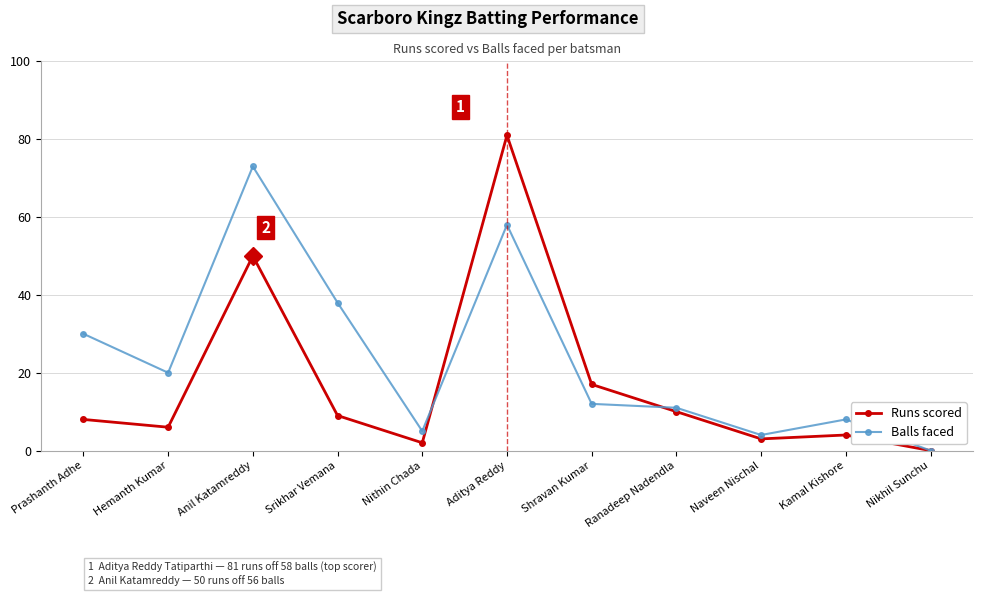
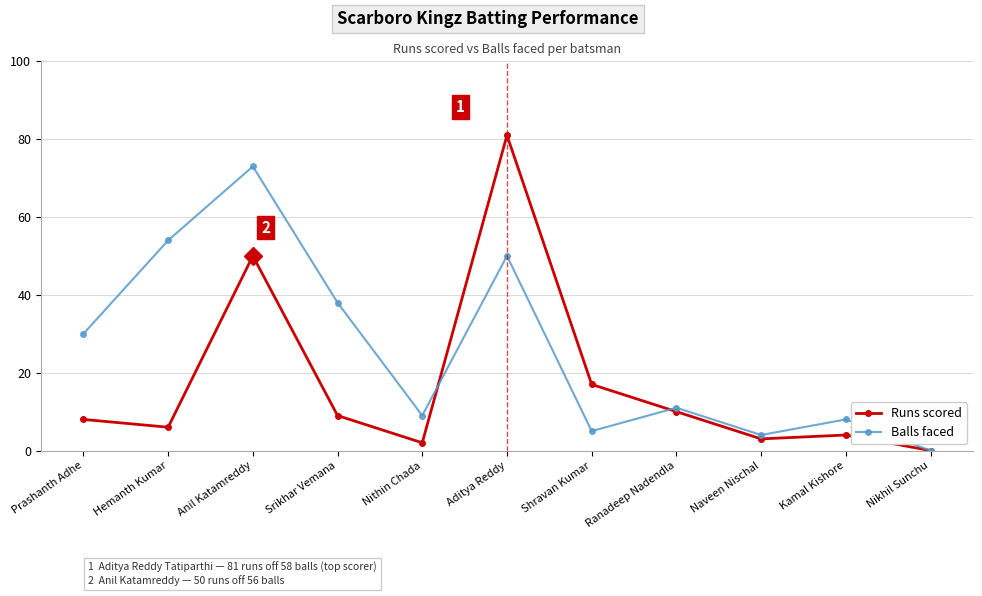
Balls faced, Hemanth Kumar: 20 -> 54
Balls faced, Nithin Chada: 5 -> 9
Balls faced, Aditya Reddy: 58 -> 50
Balls faced, Shravan Kumar: 12 -> 5
